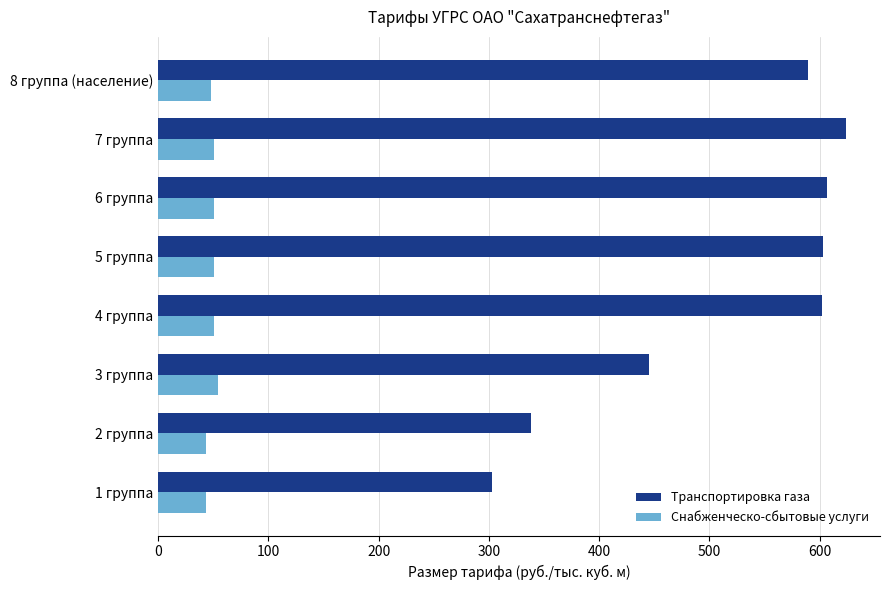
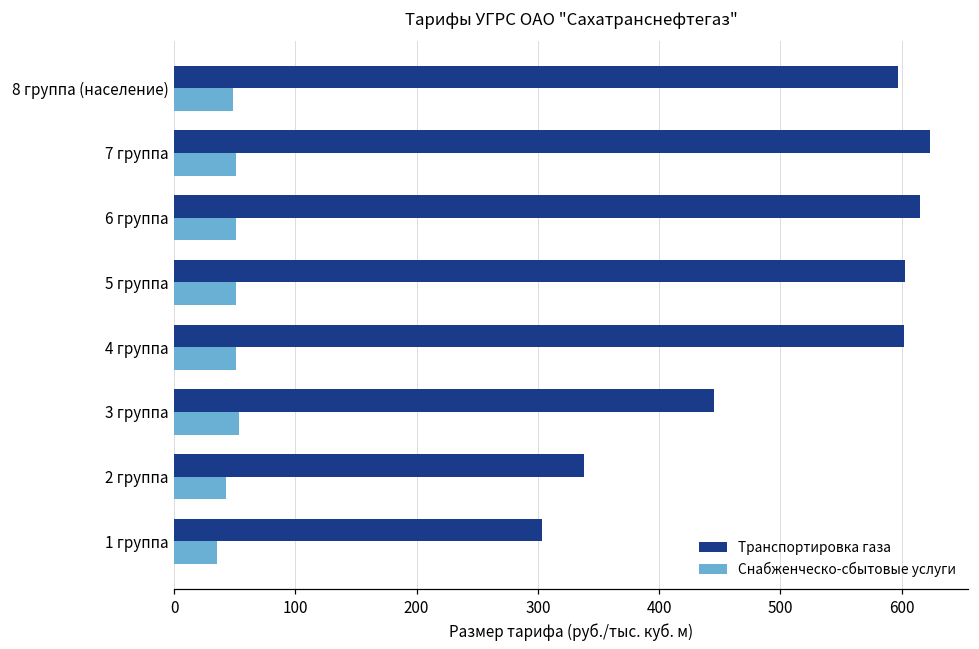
Транспортировка газа, 8 группа (население): 589 -> 597
Транспортировка газа, 6 группа: 607 -> 616
Снабженческо-сбытовые услуги, 1 группа: 43 -> 36
